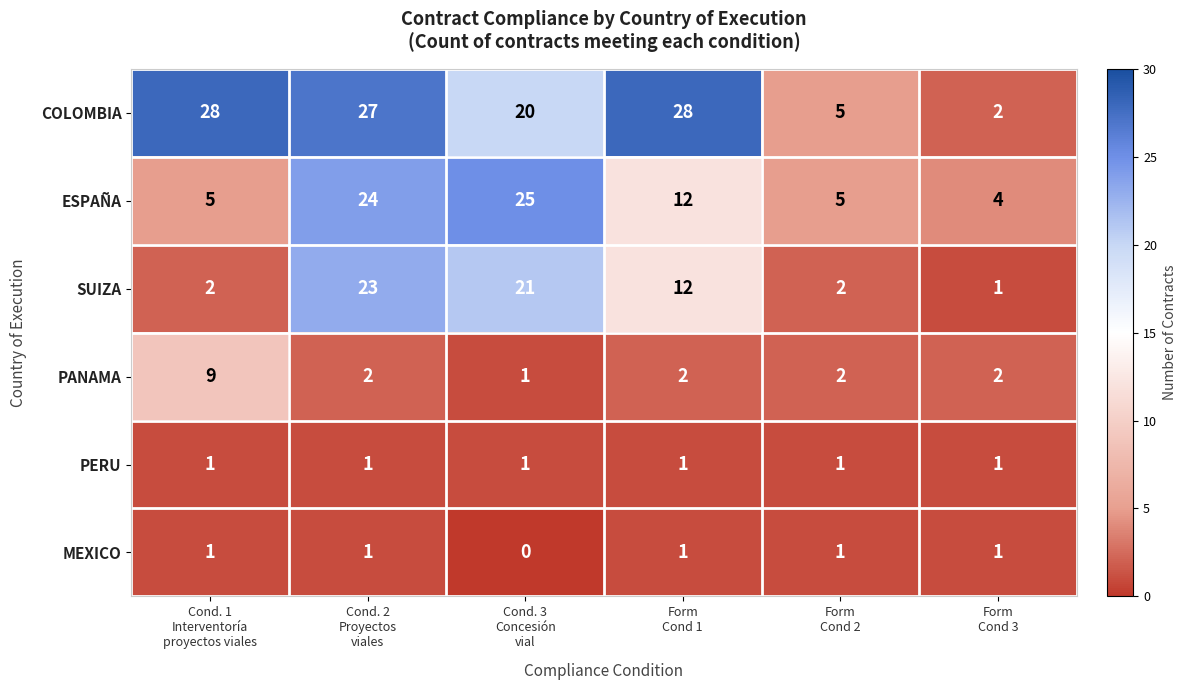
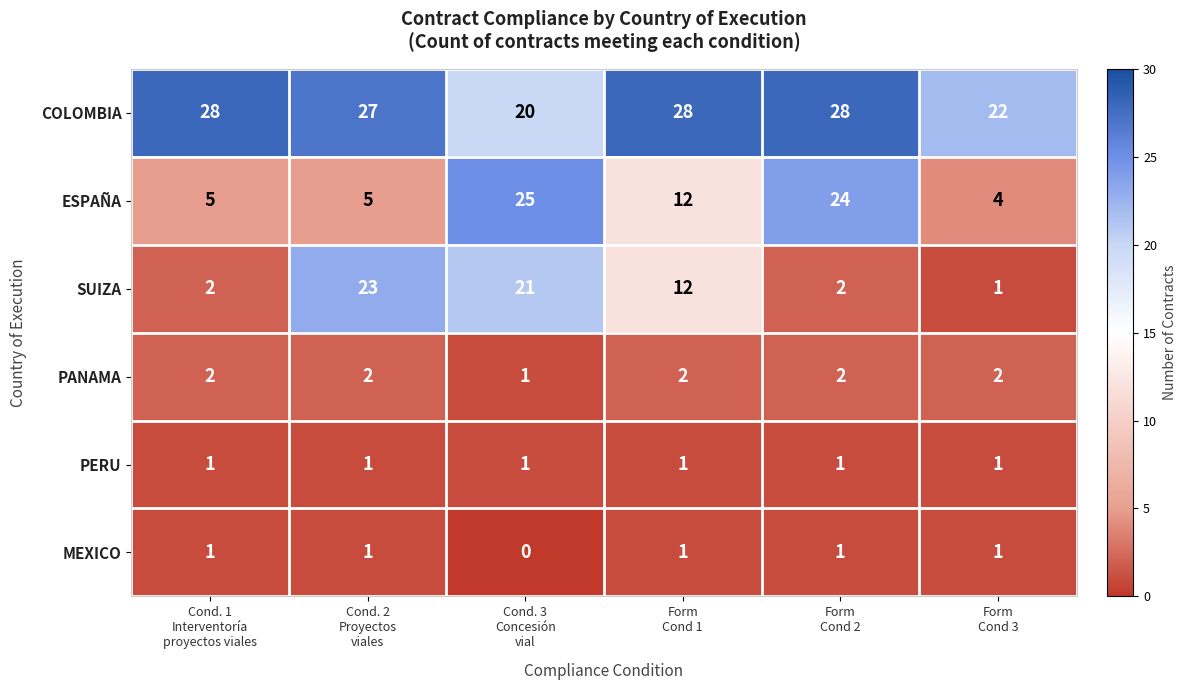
COLOMBIA, Form Cond 2: 5 -> 28
COLOMBIA, Form Cond 3: 2 -> 22
ESPAÑA, Cond. 2 Proyectos viales: 24 -> 5
ESPAÑA, Form Cond 2: 5 -> 24
PANAMA, Cond. 1 Interventoría proyectos viales: 9 -> 2
